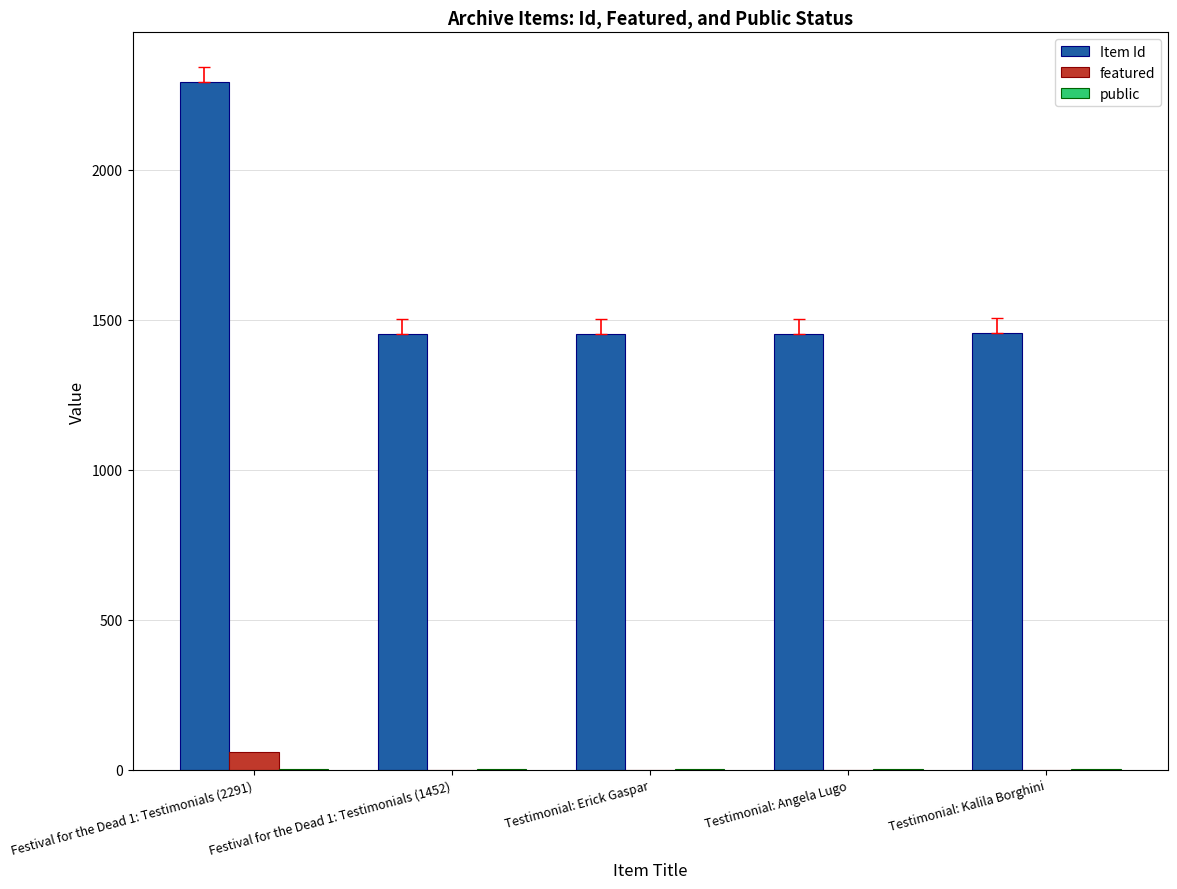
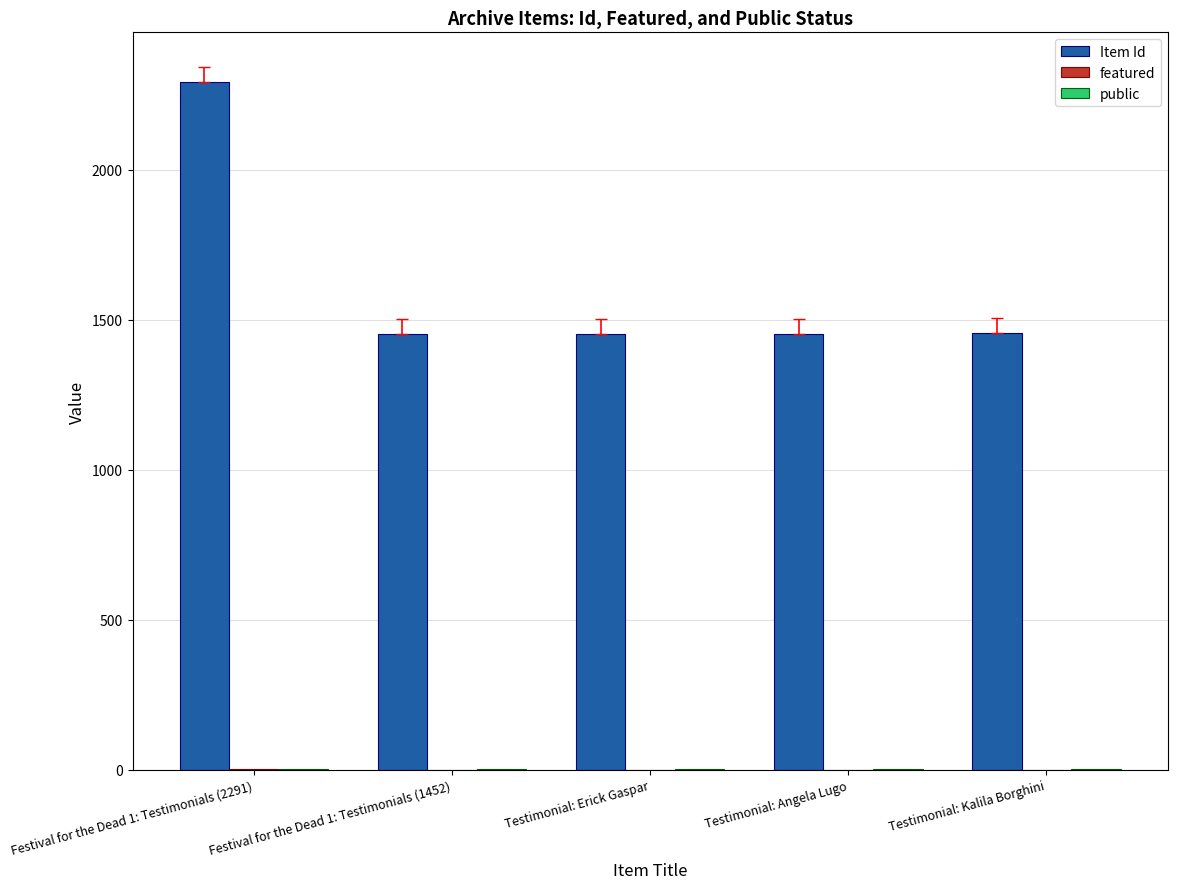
featured, Festival for the Dead 1: Testimonials (2291): 60 -> 0
